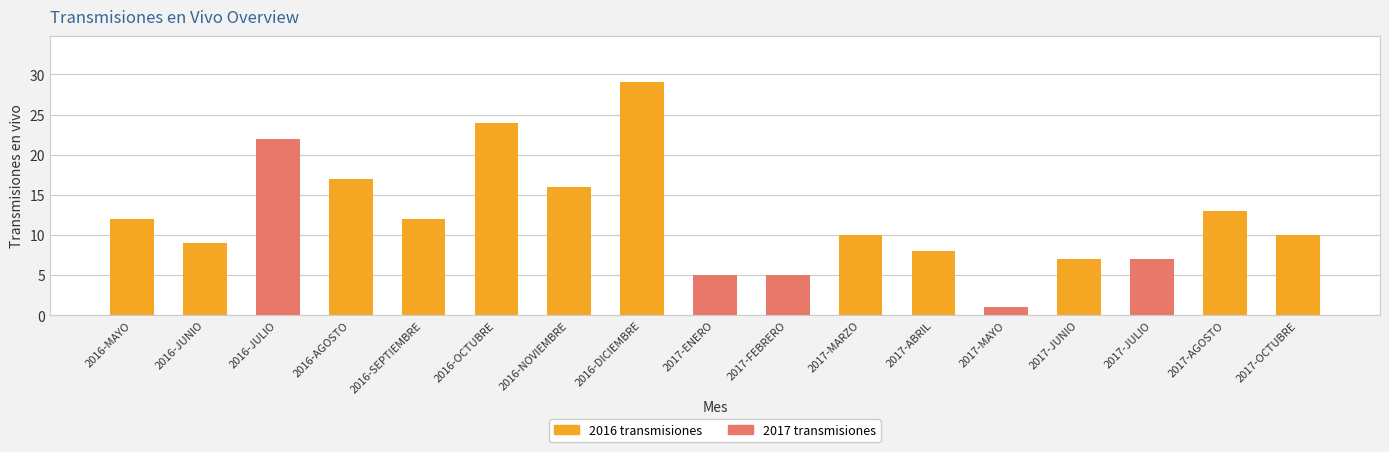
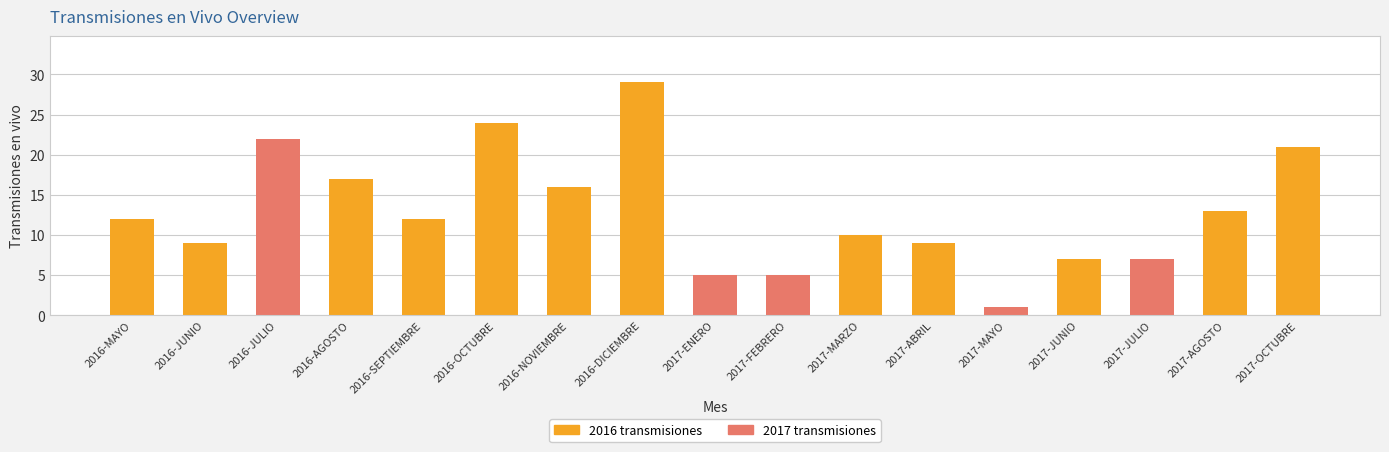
2017-ABRIL: 8 -> 9
2017-OCTUBRE: 10 -> 21
